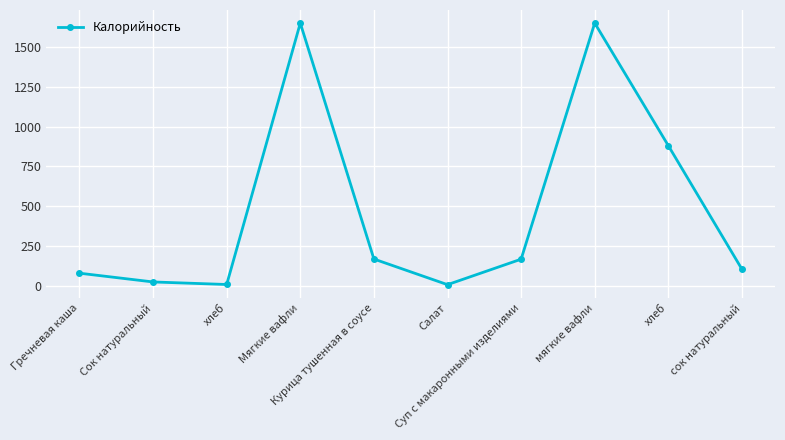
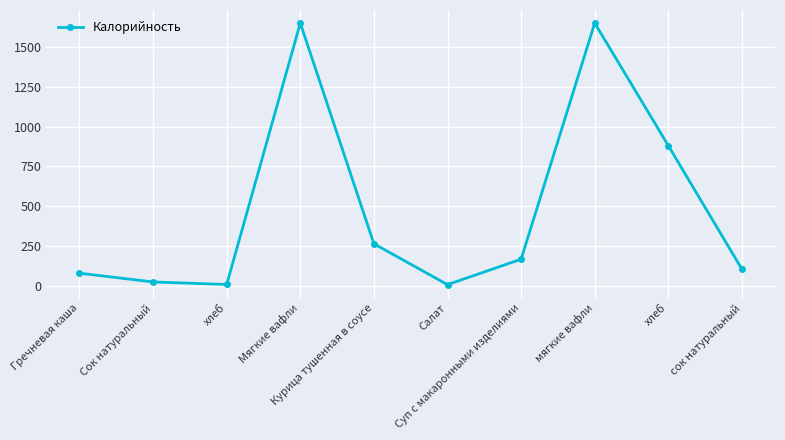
Курица тушенная в соусе: 170 -> 260
